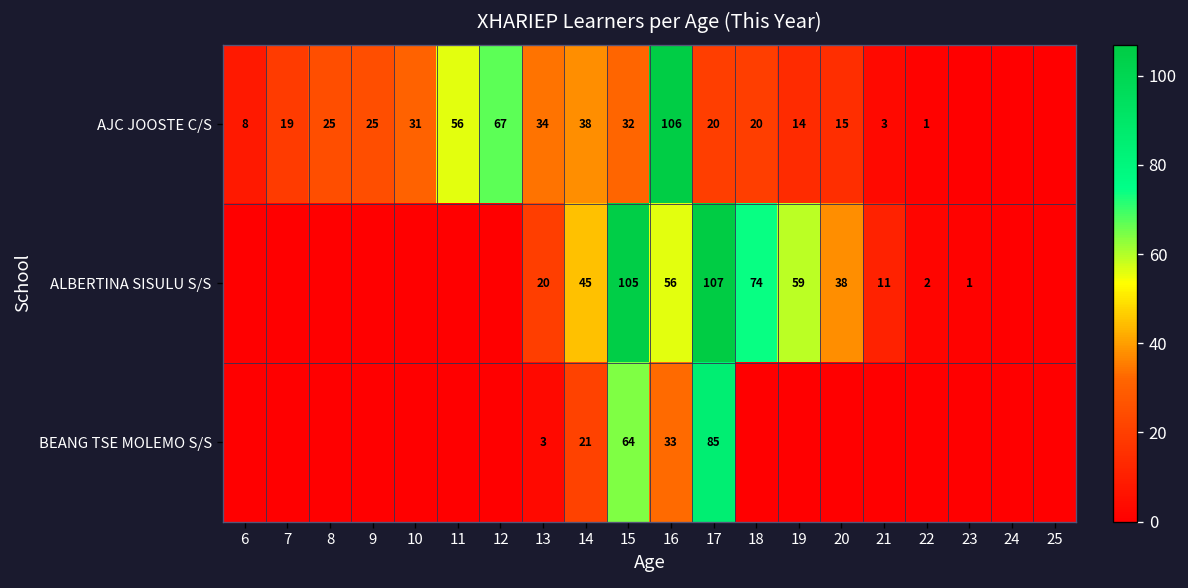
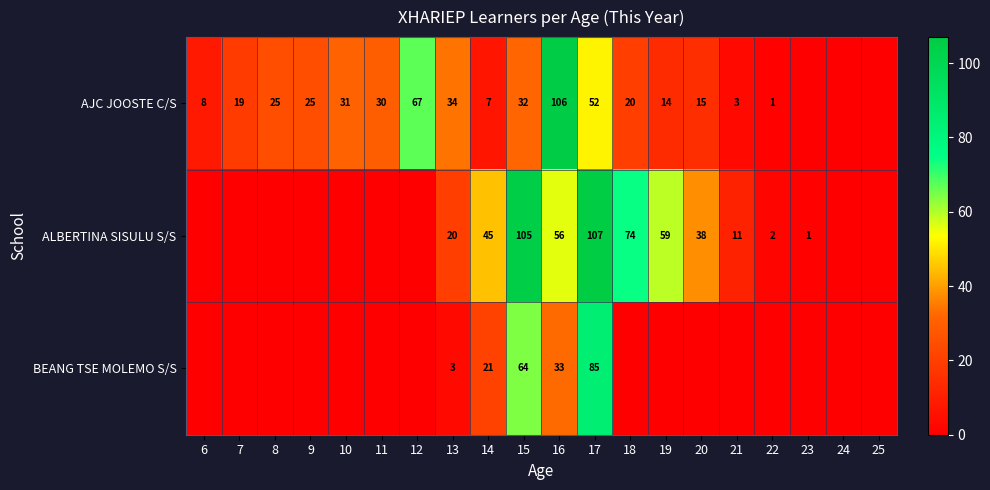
AJC JOOSTE C/S, 11: 56 -> 30
AJC JOOSTE C/S, 14: 38 -> 7
AJC JOOSTE C/S, 17: 20 -> 52
